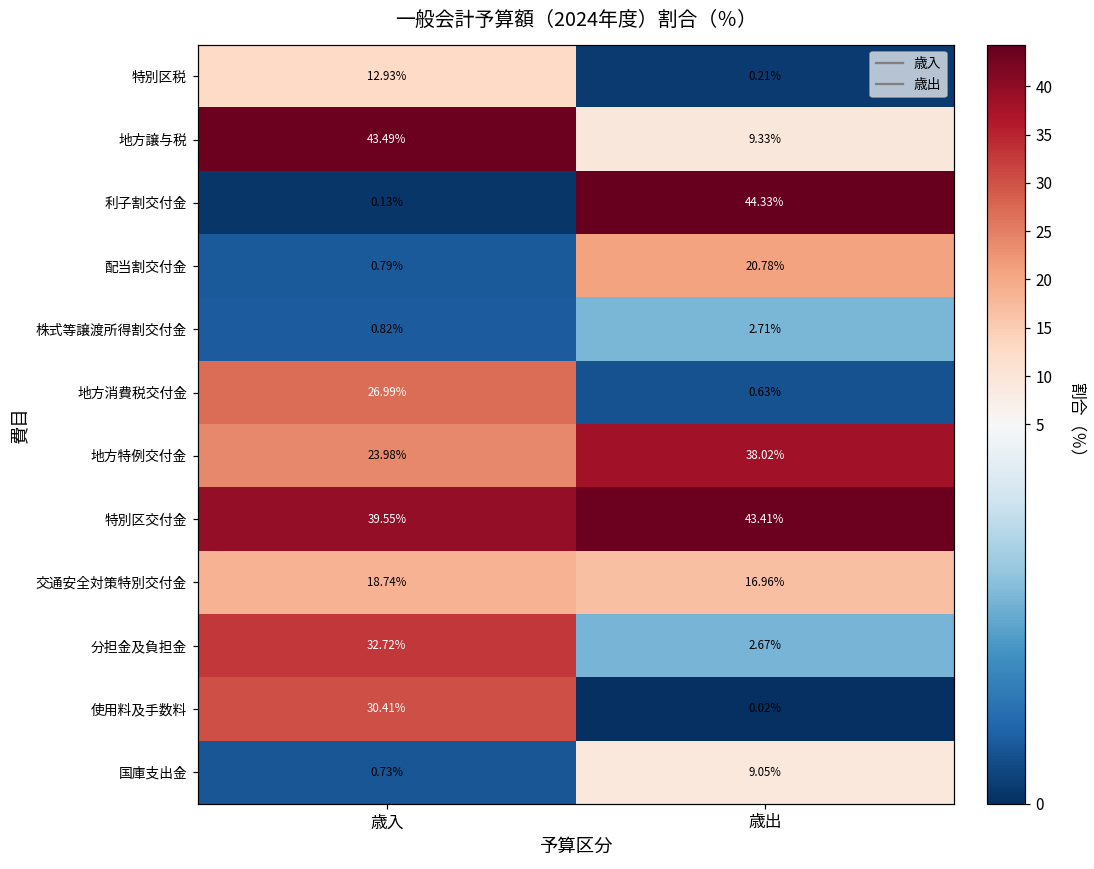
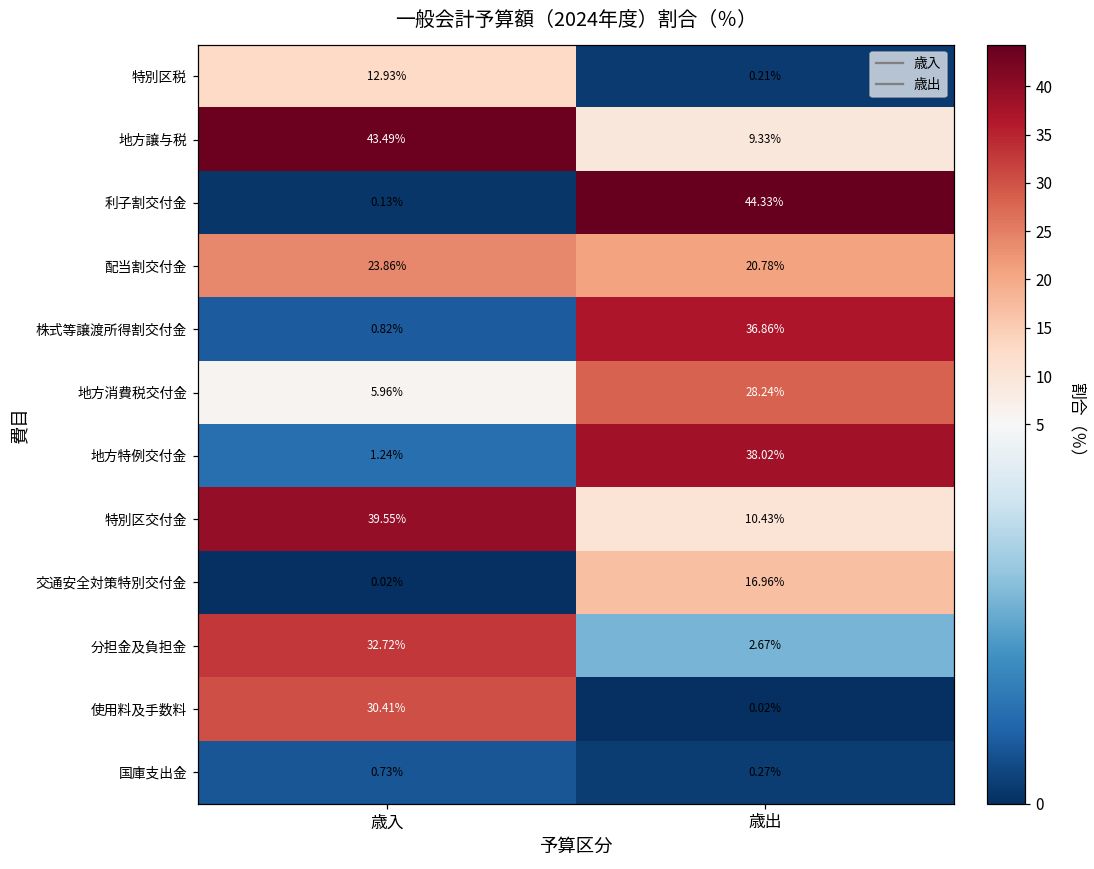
配当割交付金, 歳入: 0.79% -> 23.86%
株式等譲渡所得割交付金, 歳出: 2.71% -> 36.86%
地方消費税交付金, 歳入: 26.99% -> 5.96%
地方消費税交付金, 歳出: 0.63% -> 28.24%
地方特例交付金, 歳入: 23.98% -> 1.24%
特別区交付金, 歳出: 43.41% -> 10.43%
交通安全対策特別交付金, 歳入: 18.74% -> 0.02%
国庫支出金, 歳出: 9.05% -> 0.27%
